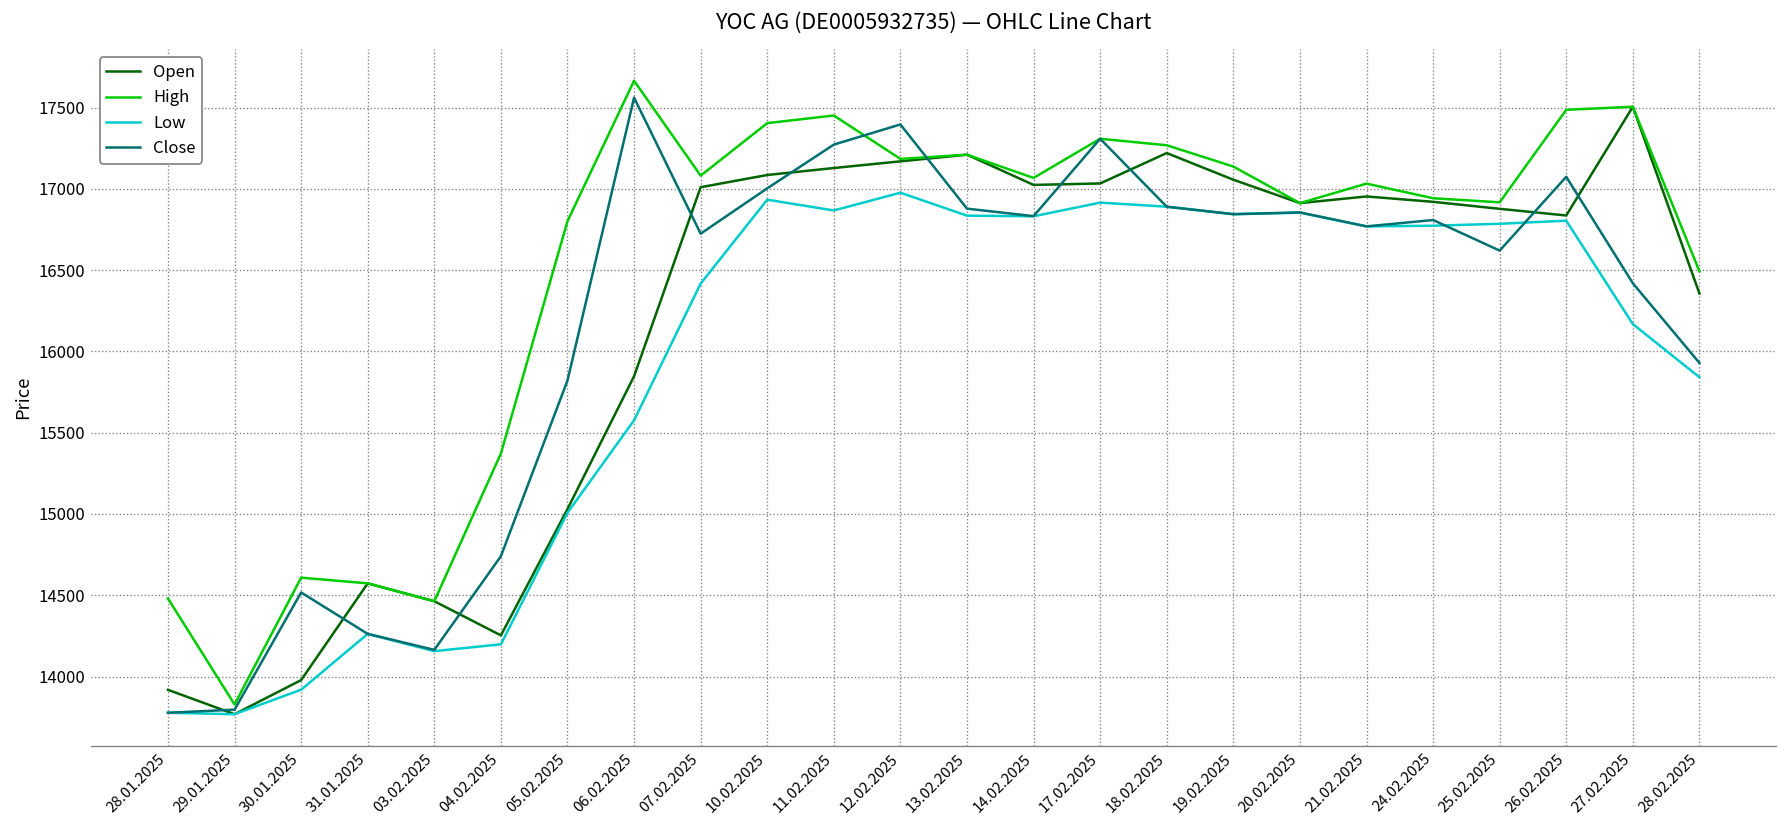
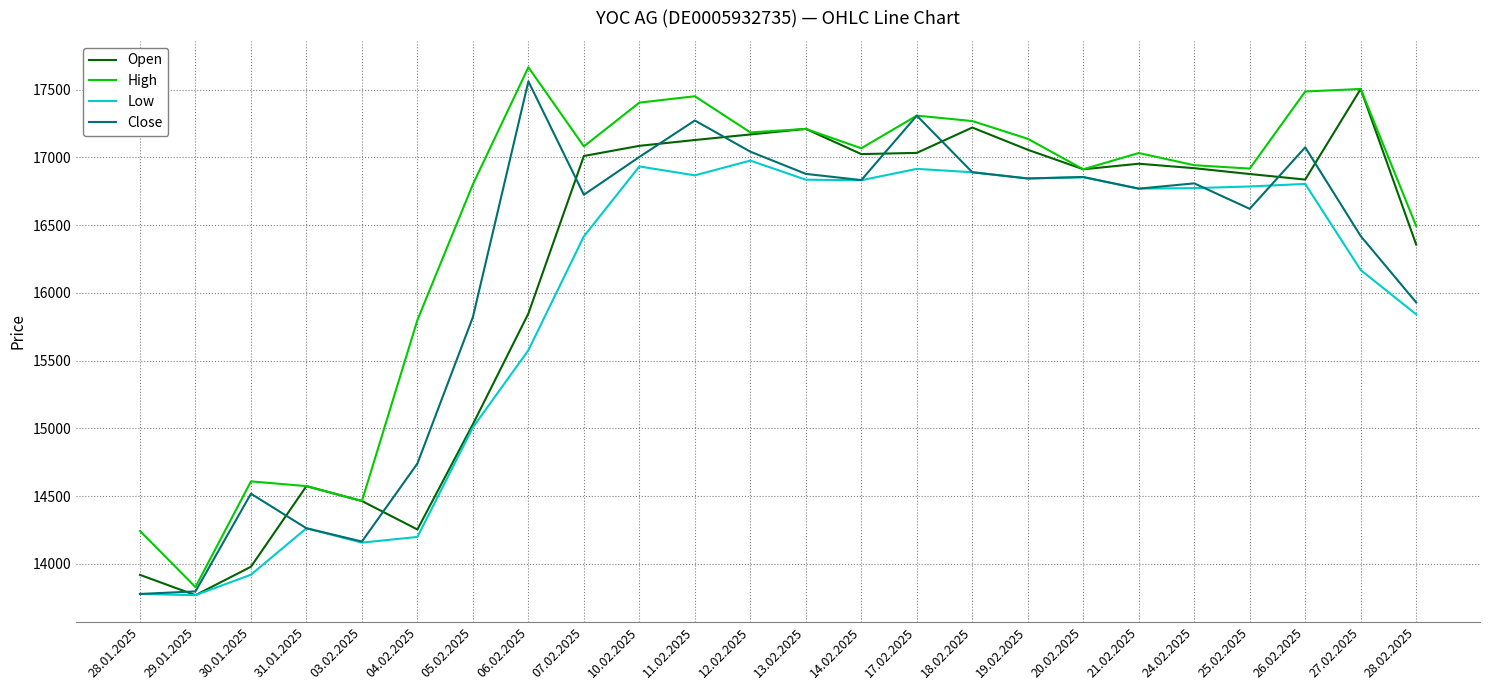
High, 28.01.2025: 14480 -> 14240
High, 04.02.2025: 15370 -> 15800
Close, 12.02.2025: 17400 -> 17040
